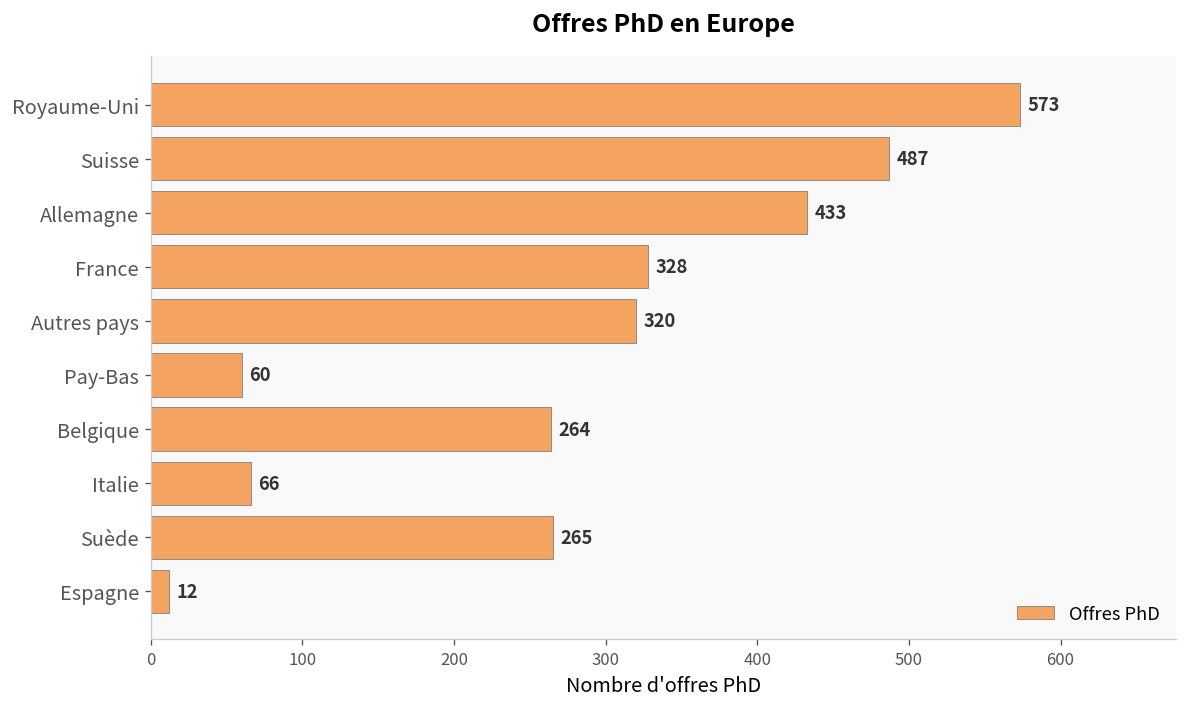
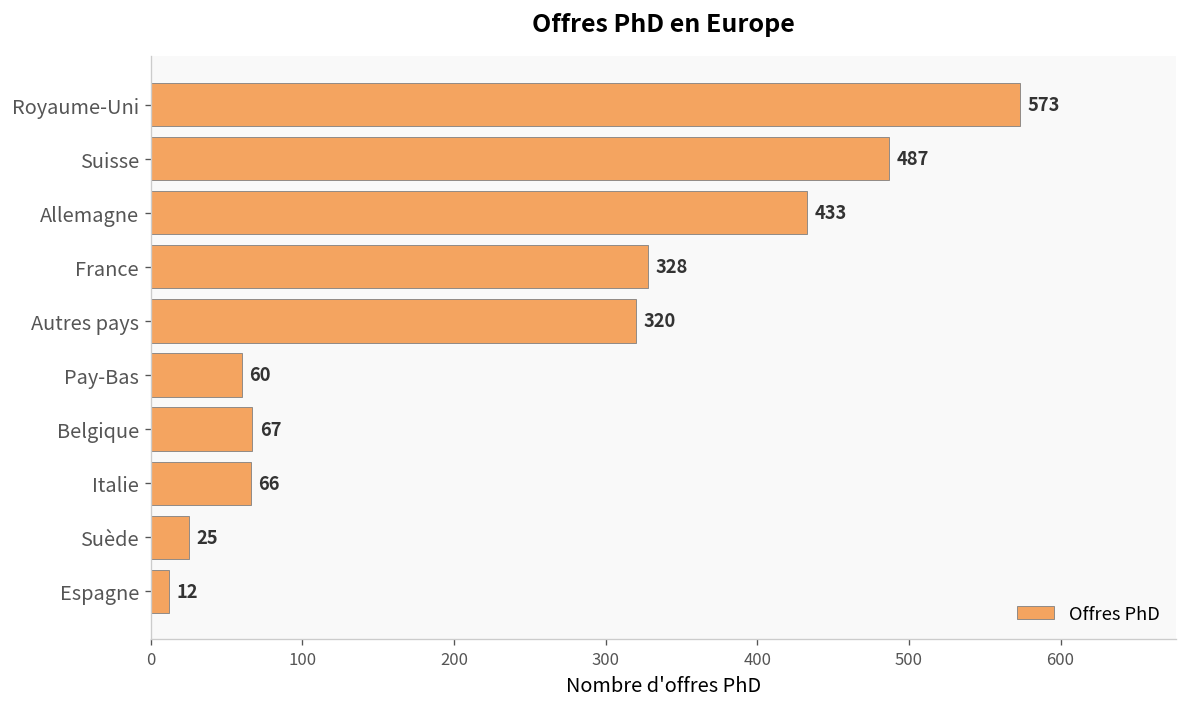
Belgique: 264 -> 67
Suède: 265 -> 25
